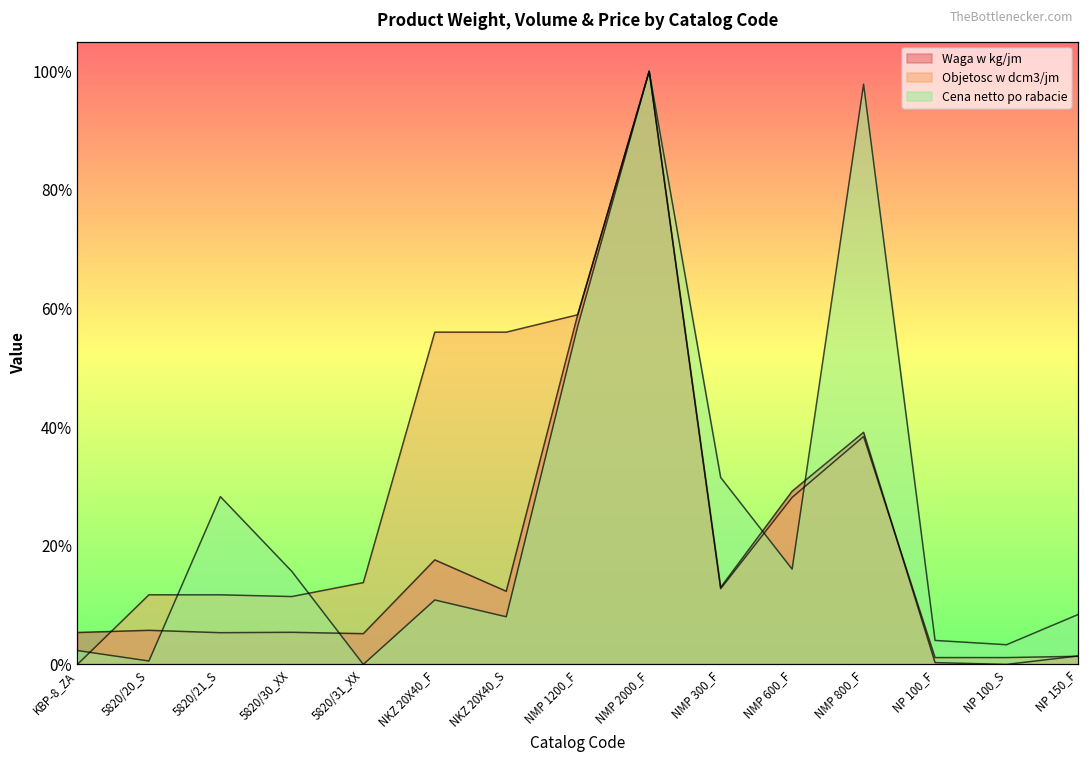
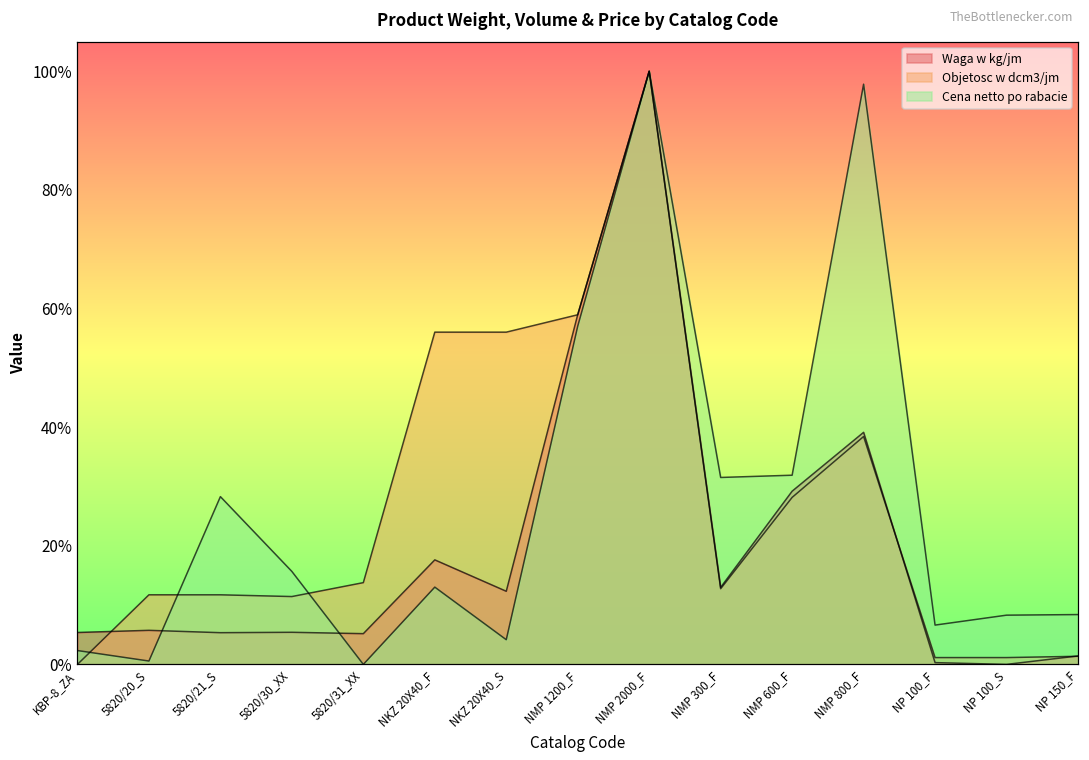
Cena netto po rabacie, NKZ 20X40_F: 11% -> 13%
Cena netto po rabacie, NKZ 20X40_S: 8% -> 4%
Cena netto po rabacie, NMP 600_F: 16% -> 32%
Cena netto po rabacie, NP 100_F: 4% -> 7%
Cena netto po rabacie, NP 100_S: 3% -> 8%
